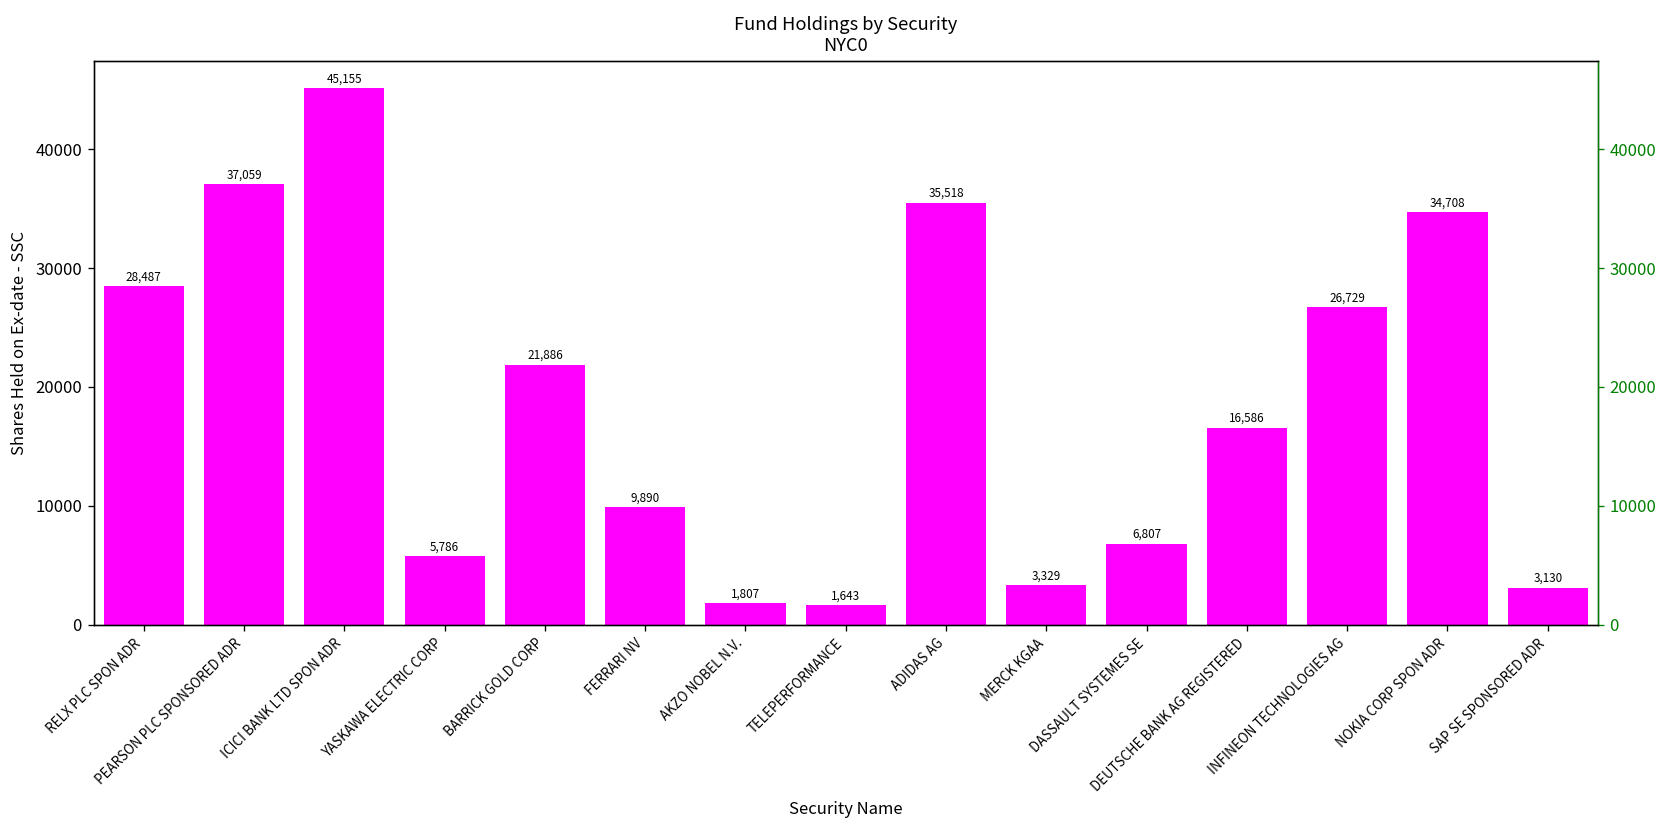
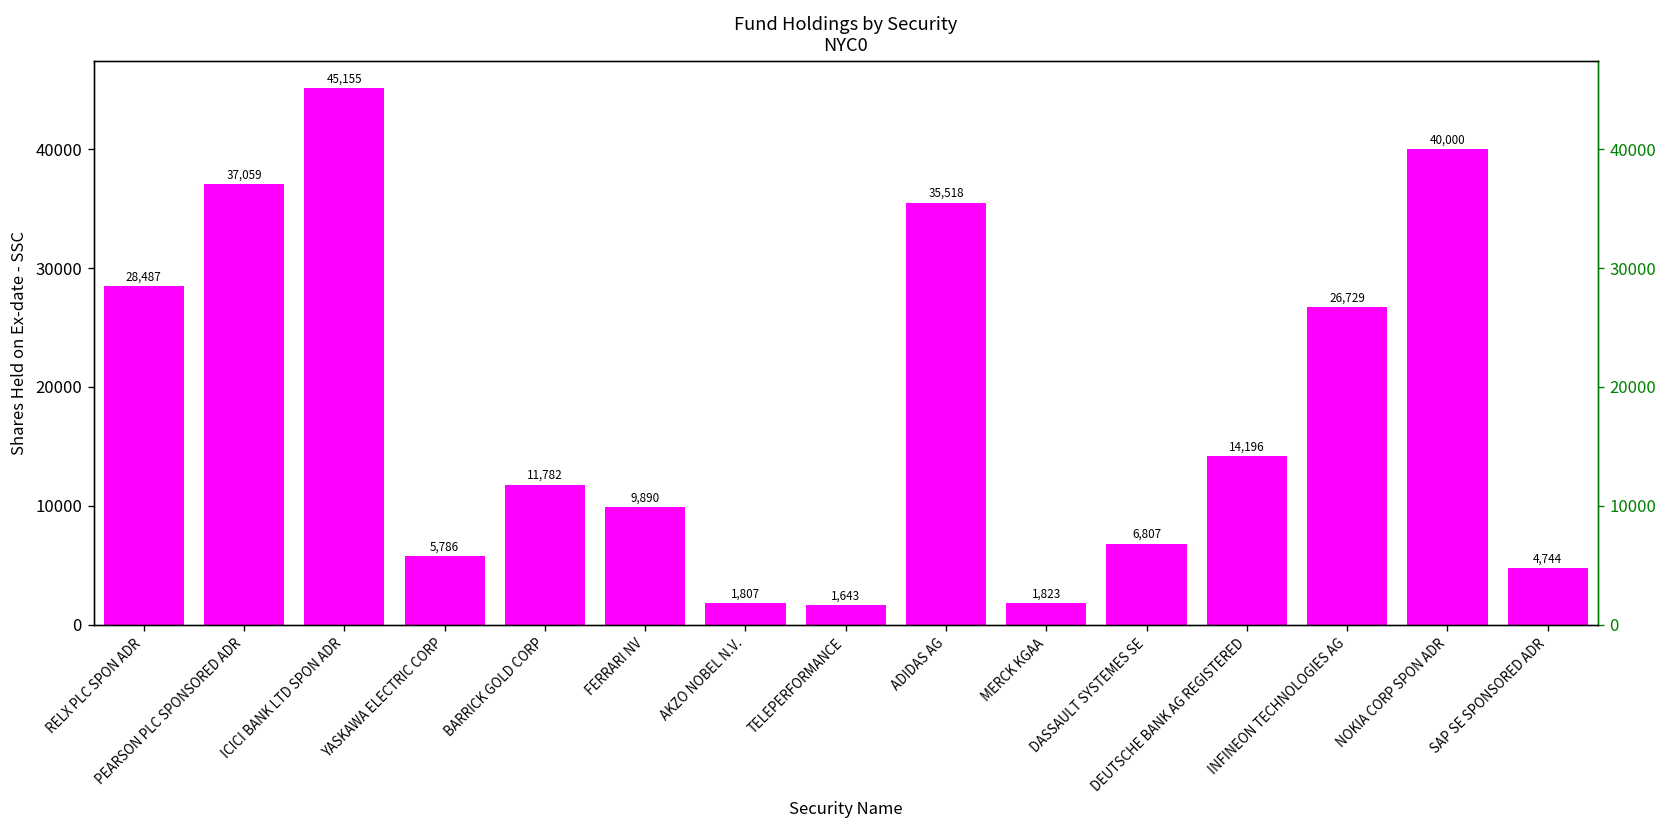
BARRICK GOLD CORP: 21,886 -> 11,782
MERCK KGAA: 3,329 -> 1,823
DEUTSCHE BANK AG REGISTERED: 16,586 -> 14,196
NOKIA CORP SPON ADR: 34,708 -> 40,000
SAP SE SPONSORED ADR: 3,130 -> 4,744
